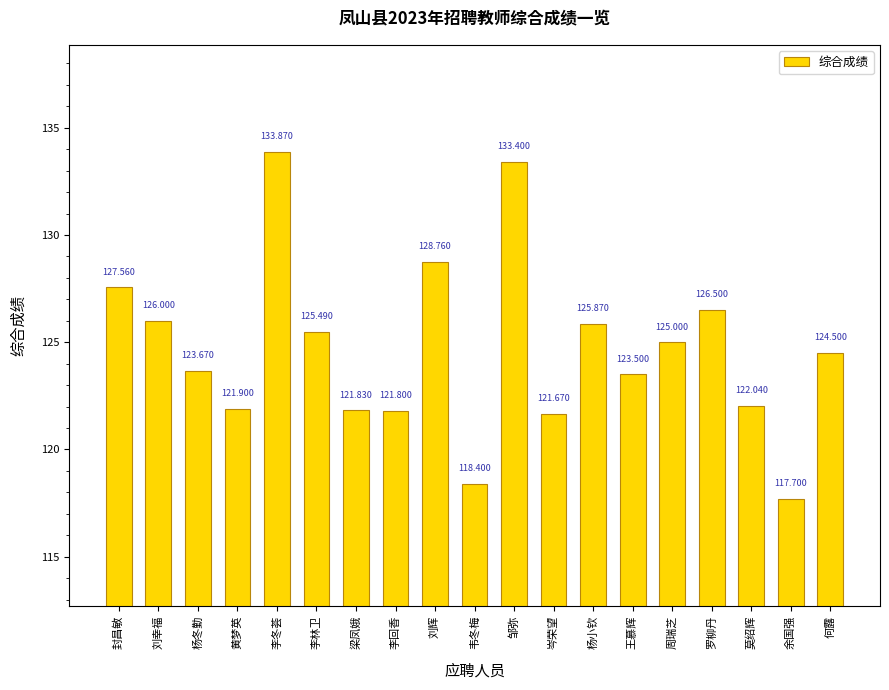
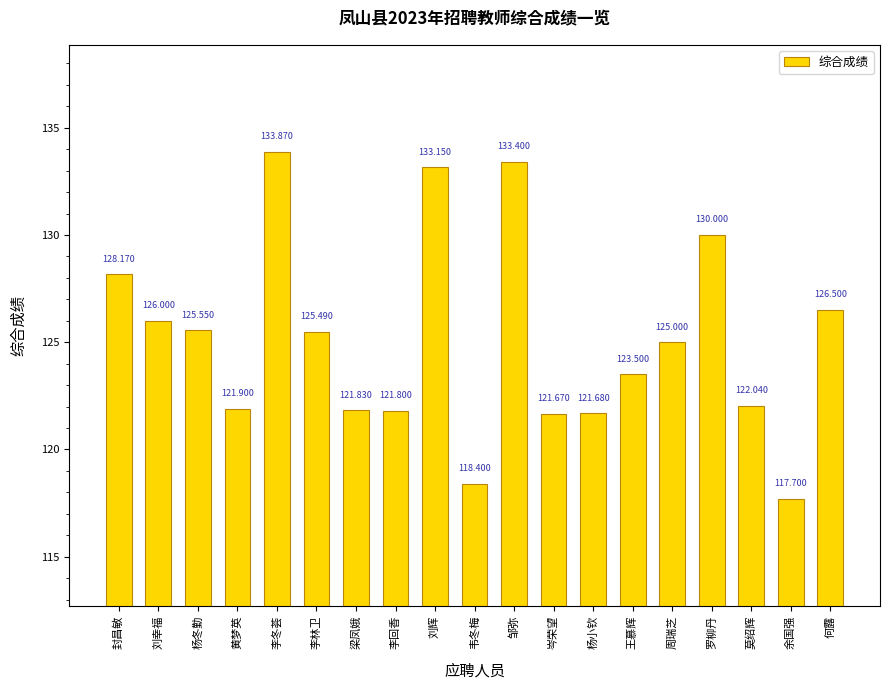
封昌敏: 127.560 -> 128.170
杨冬勤: 123.670 -> 125.550
刘辉: 128.760 -> 133.150
杨小钦: 125.870 -> 121.680
罗柳丹: 126.500 -> 130.000
何露: 124.500 -> 126.500
